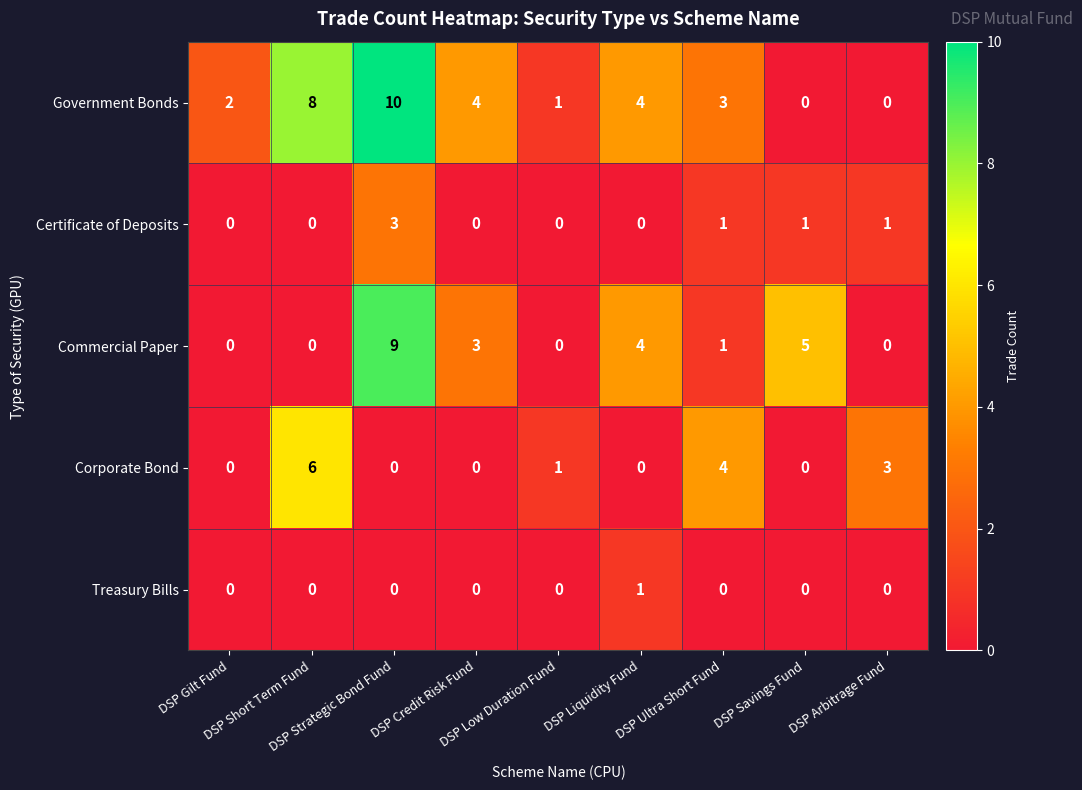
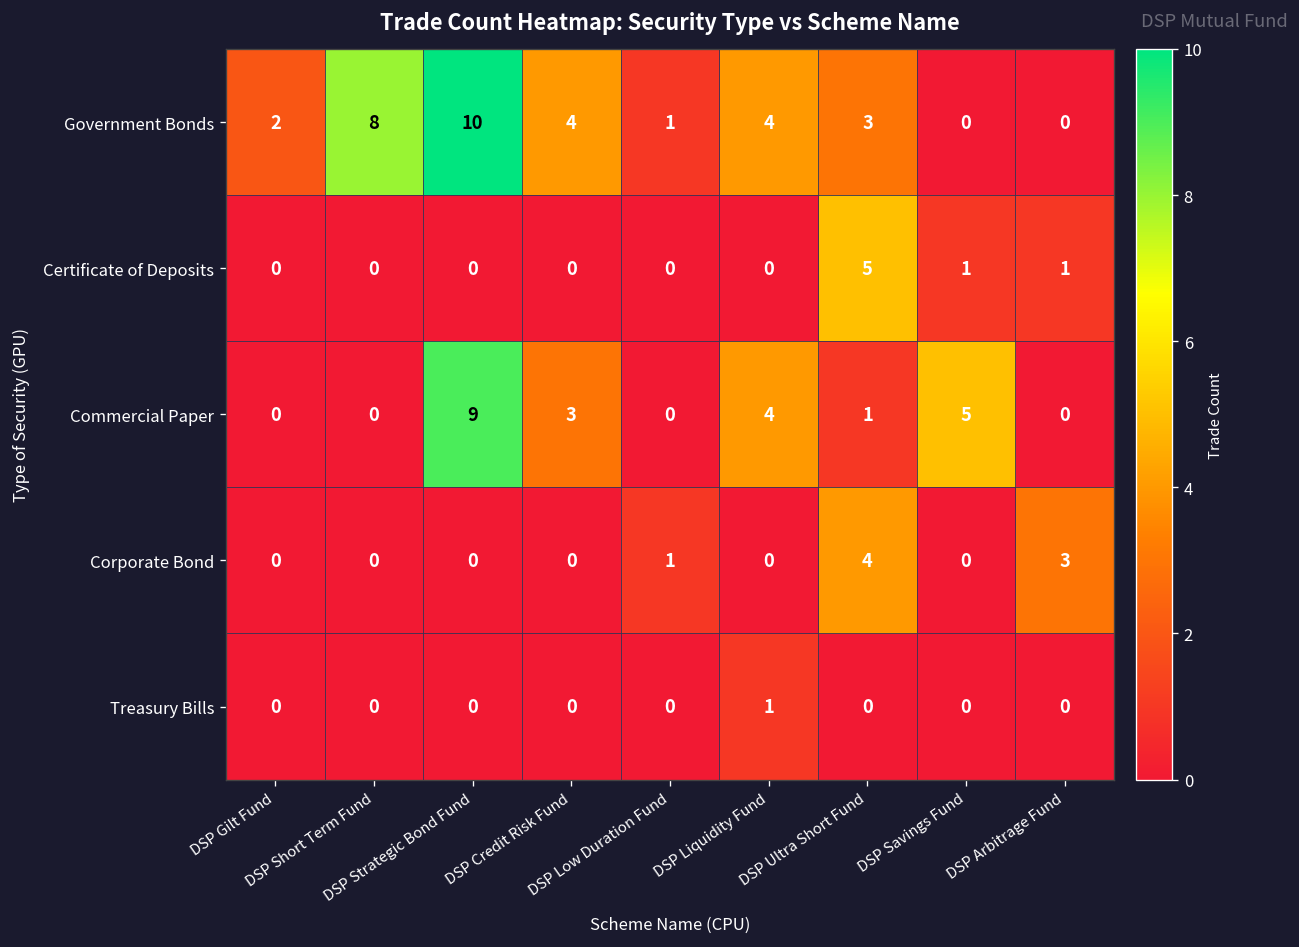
Certificate of Deposits, DSP Strategic Bond Fund: 3 -> 0
Certificate of Deposits, DSP Ultra Short Fund: 1 -> 5
Corporate Bond, DSP Short Term Fund: 6 -> 0
